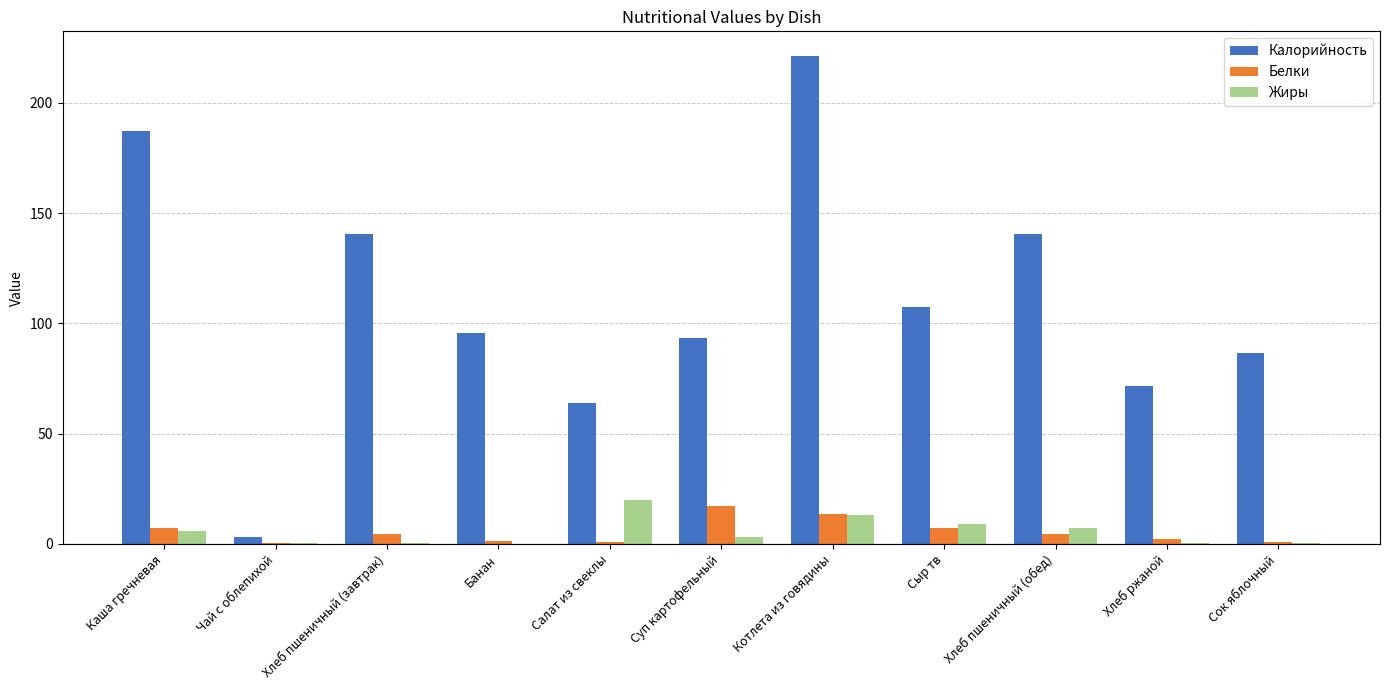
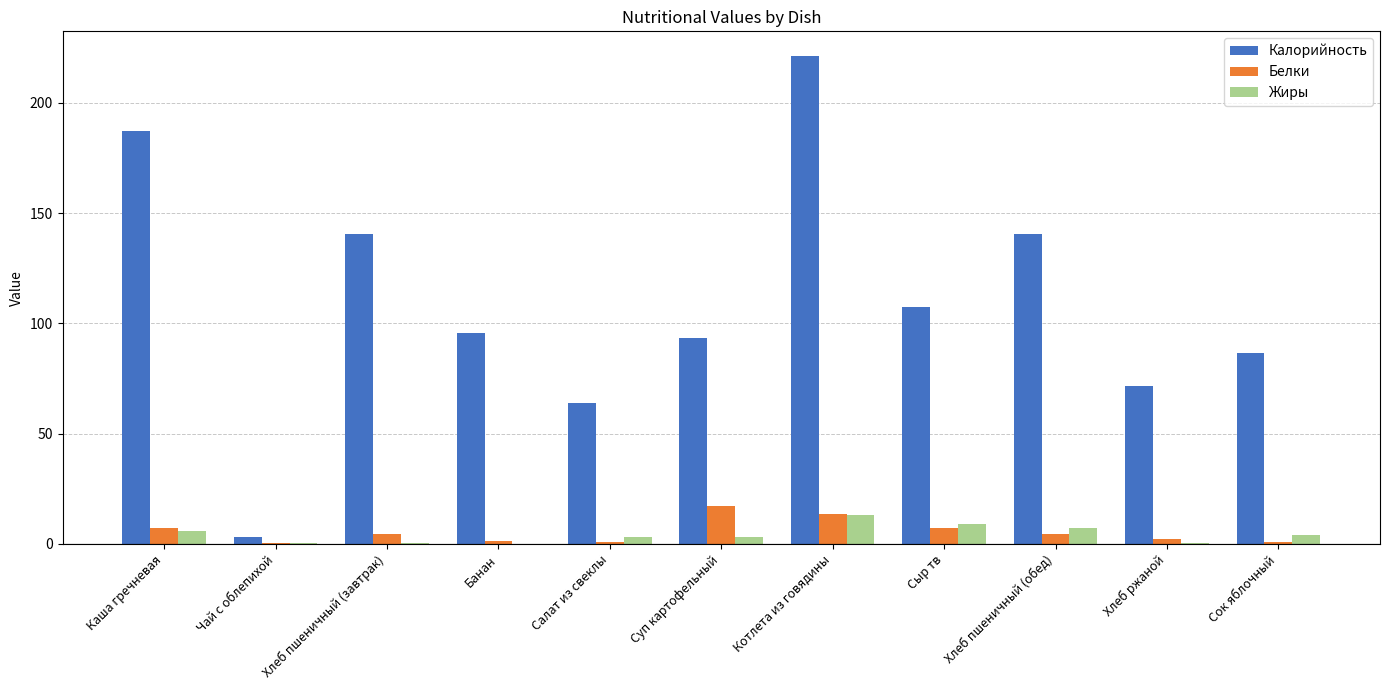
Жиры, Салат из свеклы: 20 -> 3
Жиры, Сок яблочный: 0 -> 4
